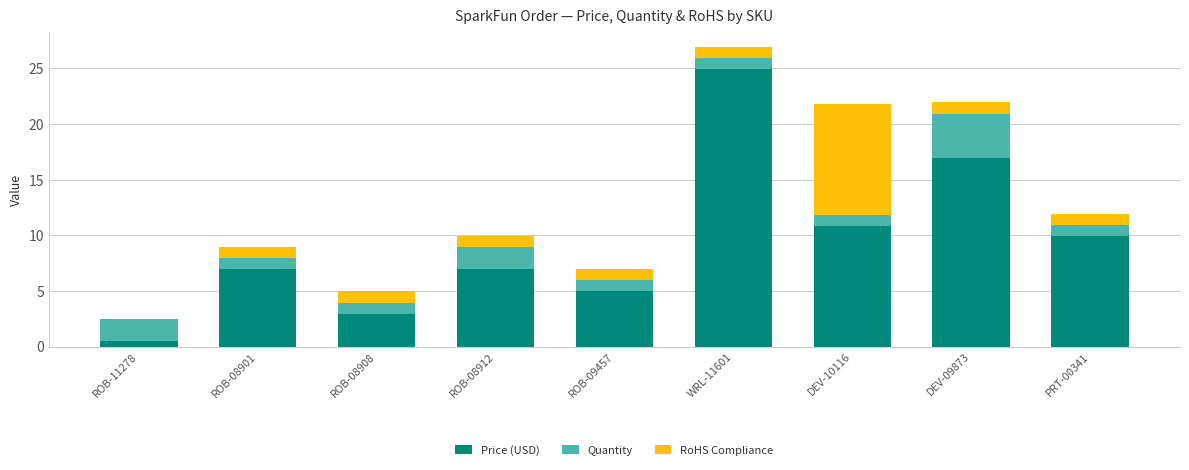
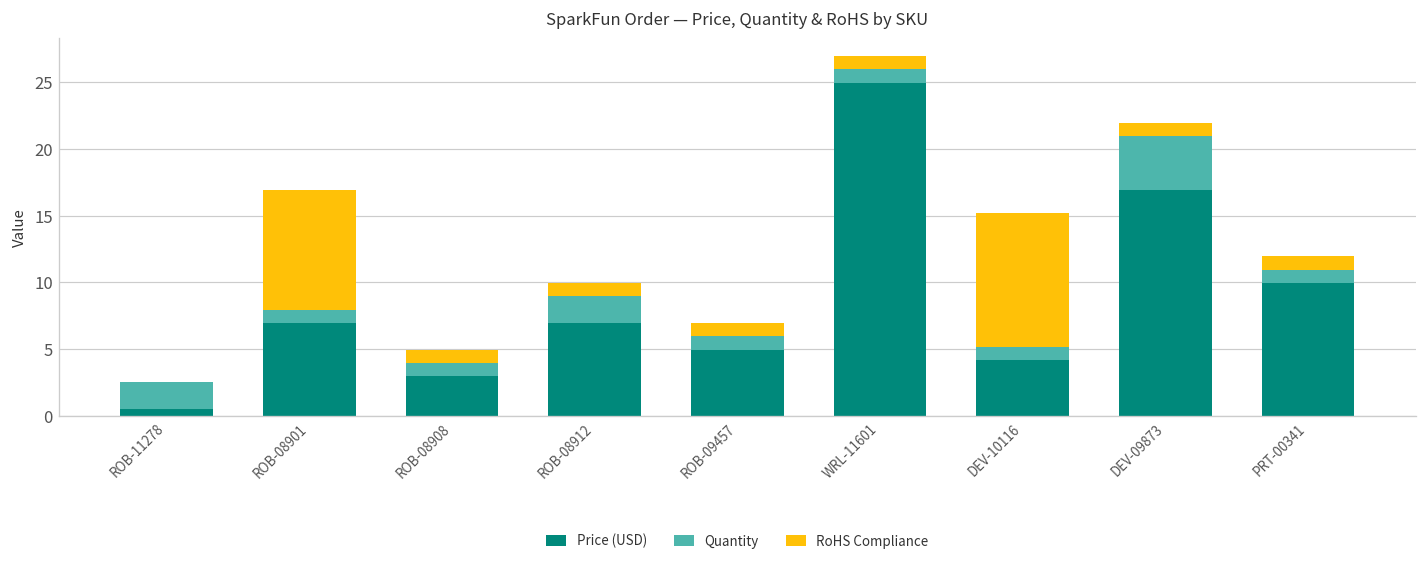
RoHS Compliance, ROB-08901: 1 -> 9
Price (USD), DEV-10116: 10.8 -> 4.2
